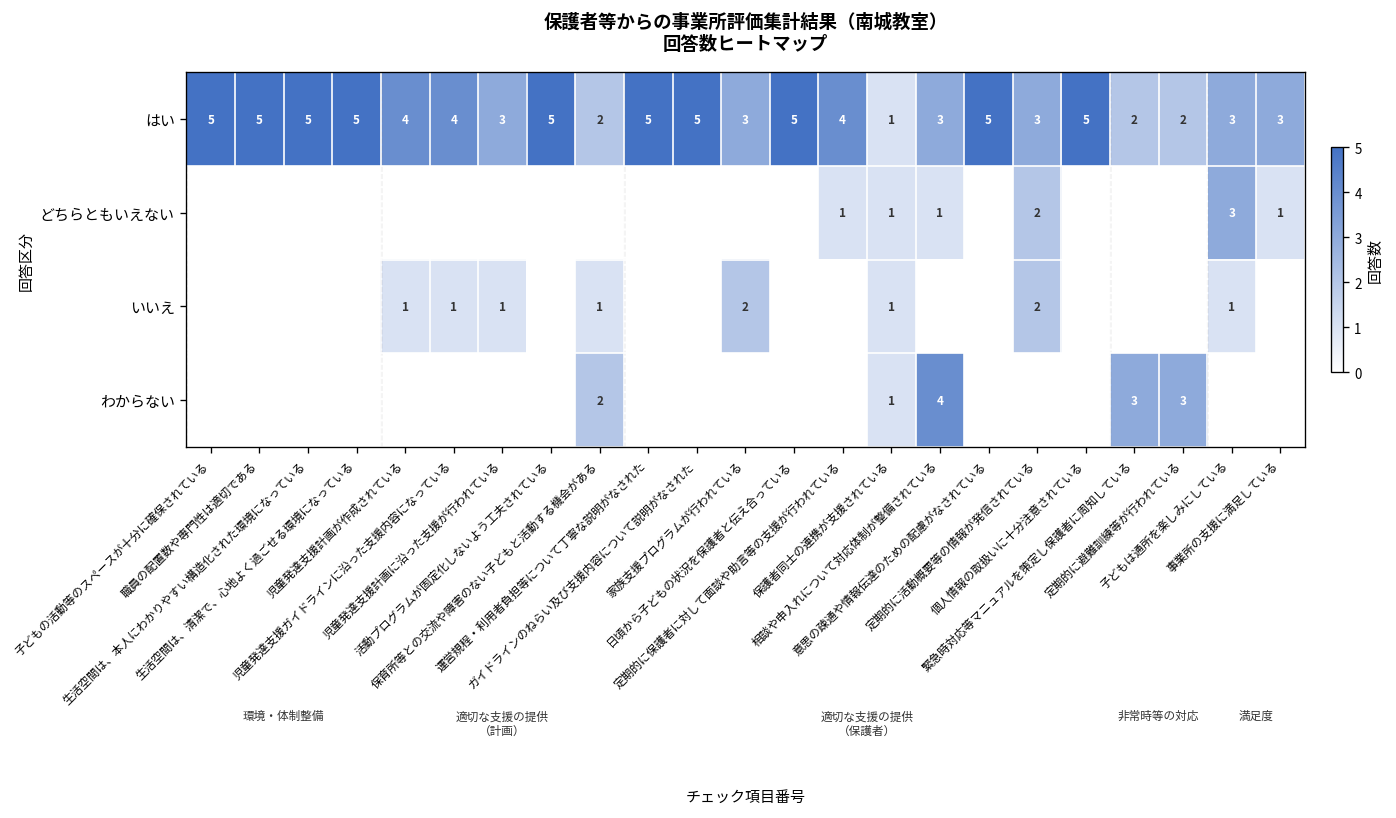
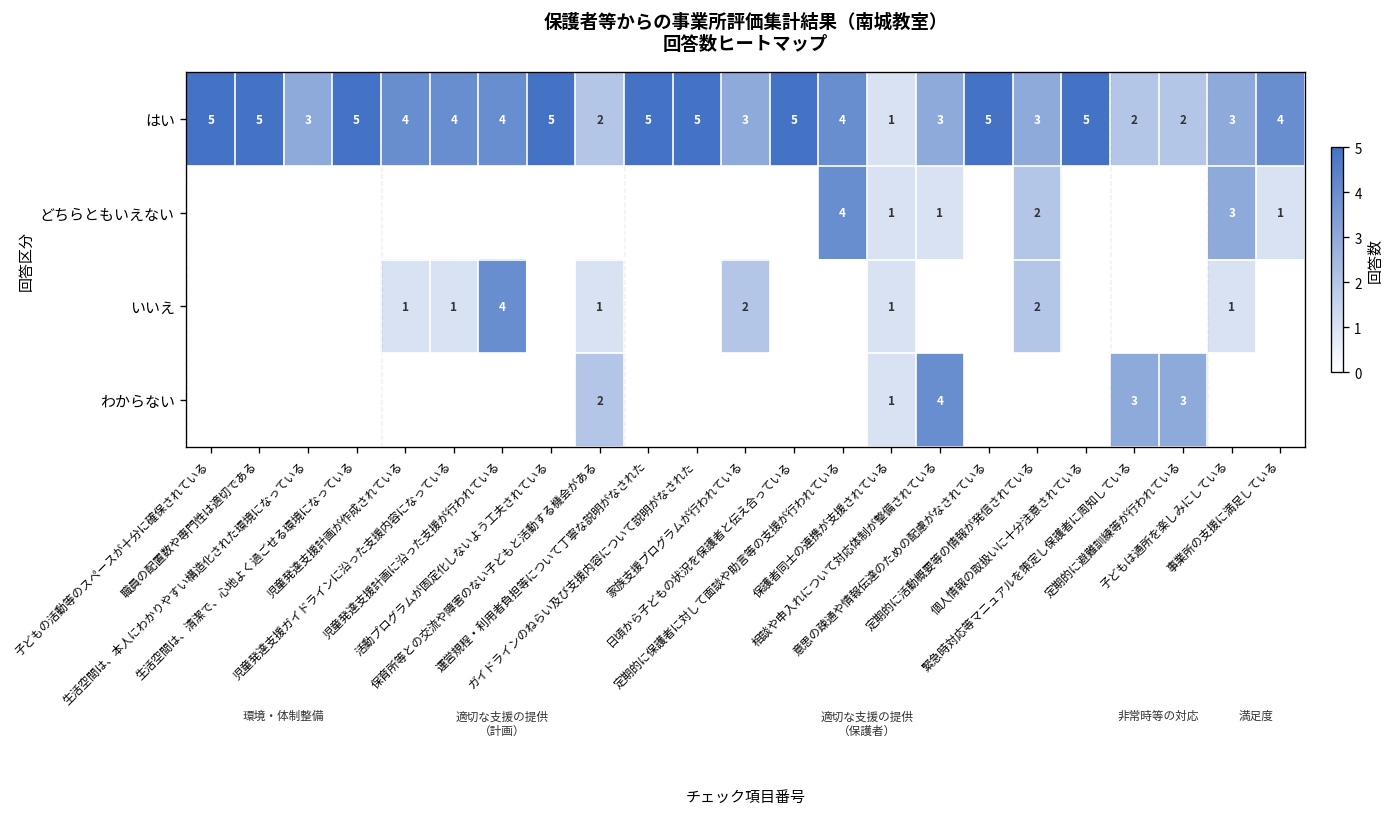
はい, 生活空間は、本人にわかりやすい構造化された環境になっている: 5 -> 3
はい, 児童発達支援計画に沿った支援が行われている: 3 -> 4
はい, 事業所の支援に満足している: 3 -> 4
どちらともいえない, 定期的に保護者に対して面談や助言等の支援が行われている: 1 -> 4
いいえ, 児童発達支援計画に沿った支援が行われている: 1 -> 4
